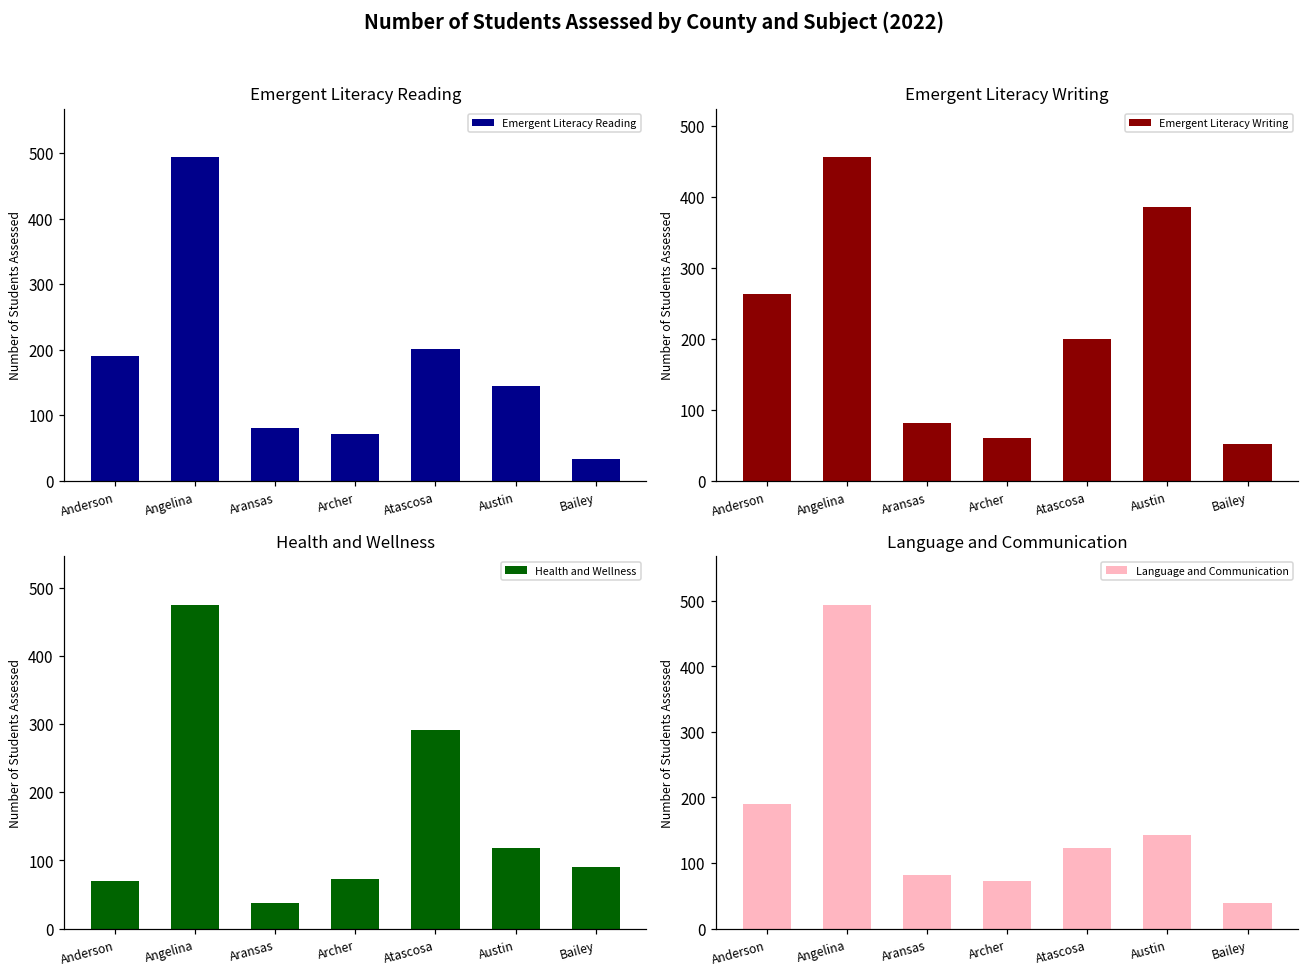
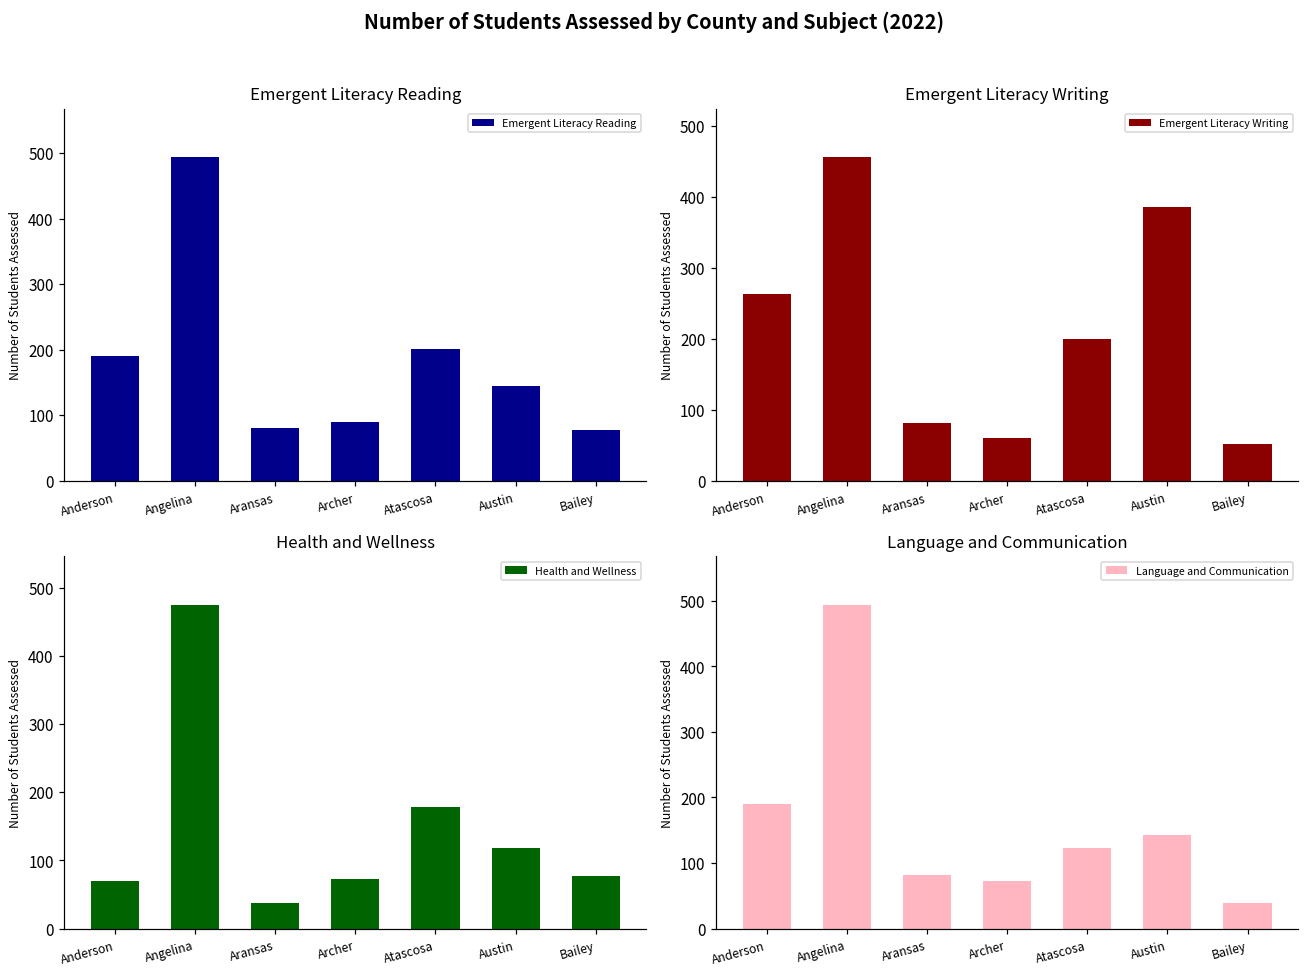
Emergent Literacy Reading, Archer: 70 -> 90
Emergent Literacy Reading, Bailey: 30 -> 80
Health and Wellness, Atascosa: 290 -> 180
Health and Wellness, Bailey: 90 -> 80
